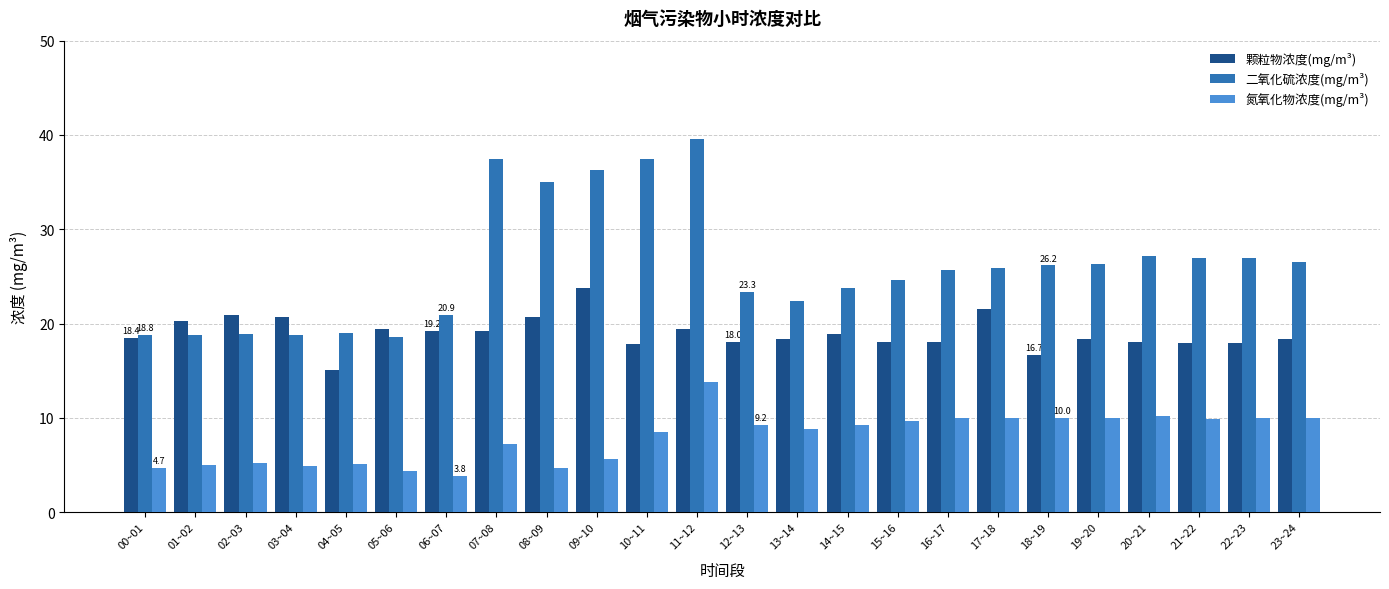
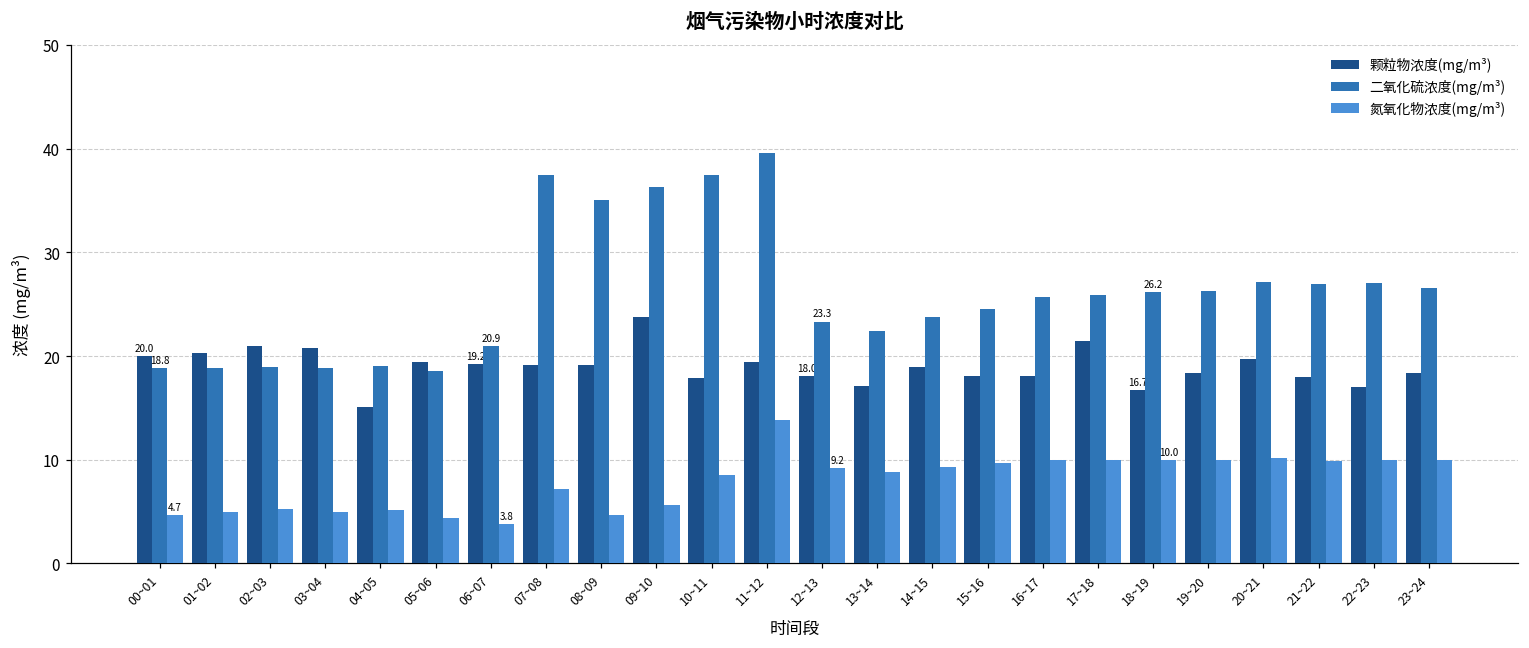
颗粒物浓度(mg/m³), 00~01: 18.4 -> 20.0
颗粒物浓度(mg/m³), 08~09: 21 -> 19
颗粒物浓度(mg/m³), 13~14: 18 -> 17
颗粒物浓度(mg/m³), 20~21: 18 -> 20
颗粒物浓度(mg/m³), 22~23: 18 -> 17
